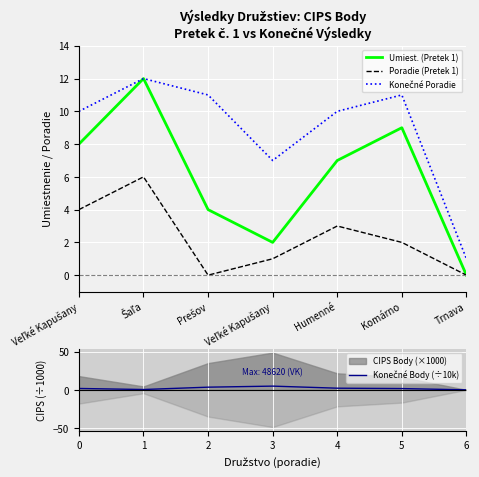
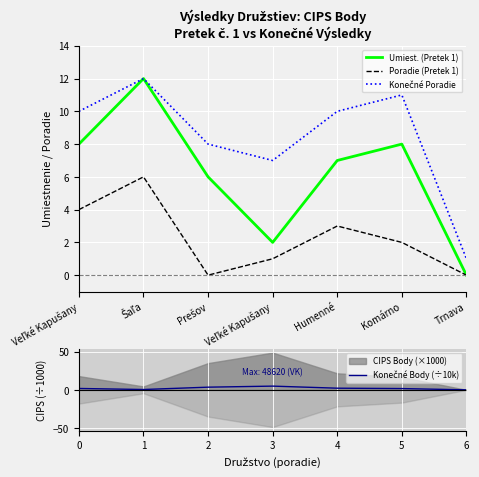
Výsledky Družstiev: CIPS Body Pretek č. 1 vs Konečné Výsledky, Umiest. (Pretek 1), Prešov: 4 -> 6
Výsledky Družstiev: CIPS Body Pretek č. 1 vs Konečné Výsledky, Konečné Poradie, Prešov: 11 -> 8
Výsledky Družstiev: CIPS Body Pretek č. 1 vs Konečné Výsledky, Umiest. (Pretek 1), Komárno: 9 -> 8
